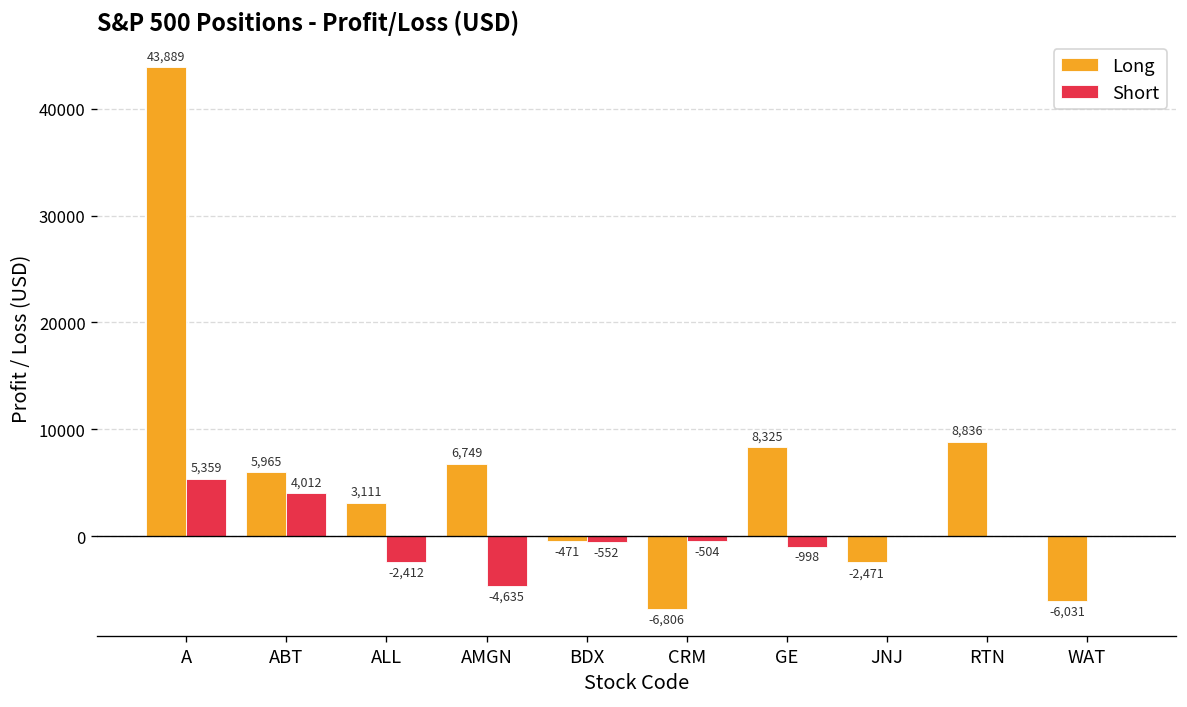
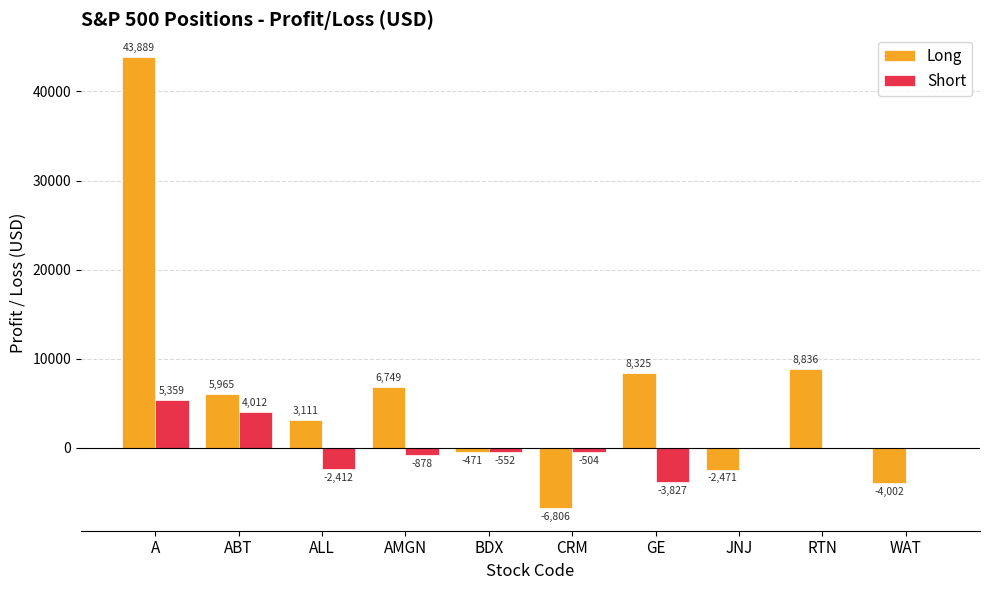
Short, AMGN: -4,635 -> -878
Short, GE: -998 -> -3,827
Long, WAT: -6,031 -> -4,002
